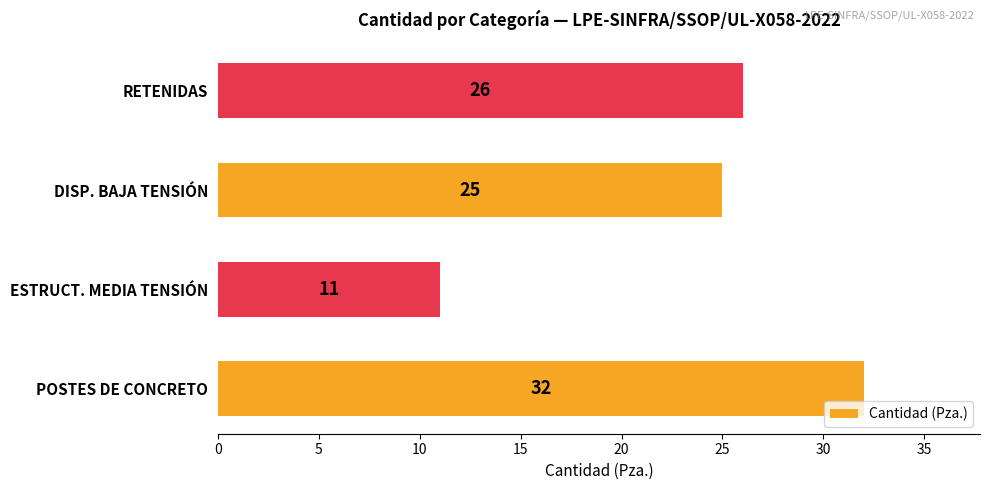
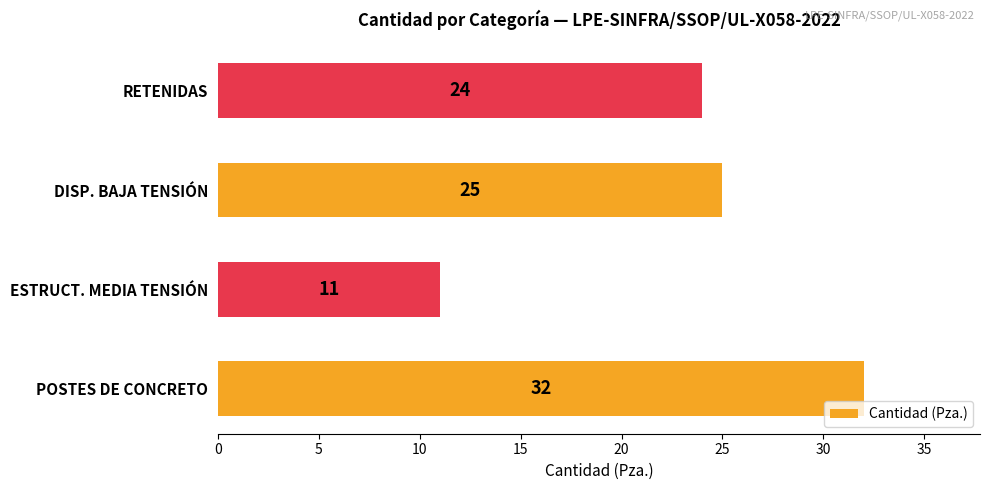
RETENIDAS: 26 -> 24
